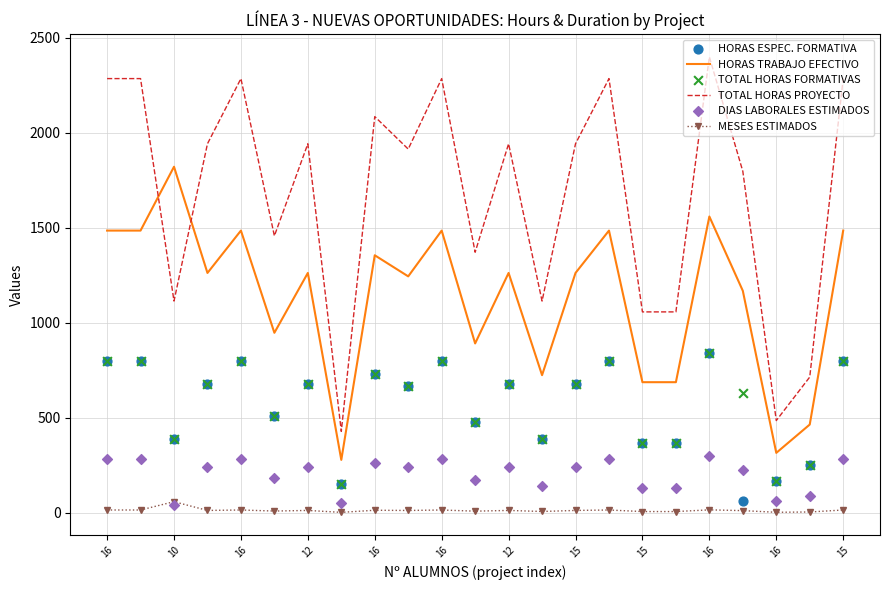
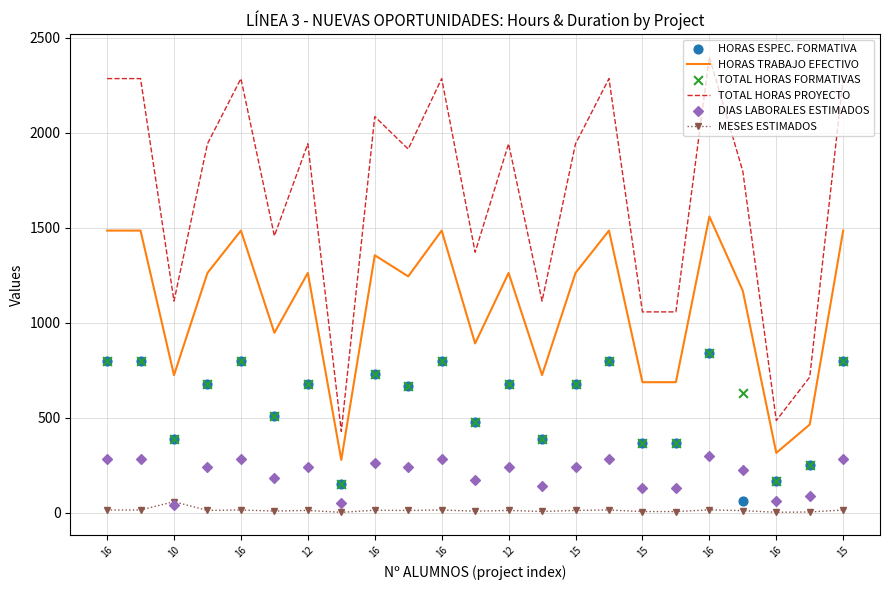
HORAS TRABAJO EFECTIVO, 10: 1820 -> 730
